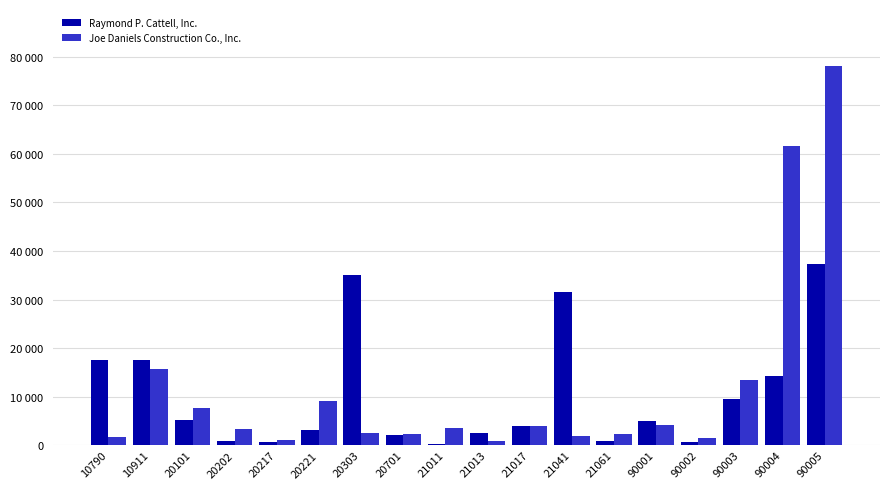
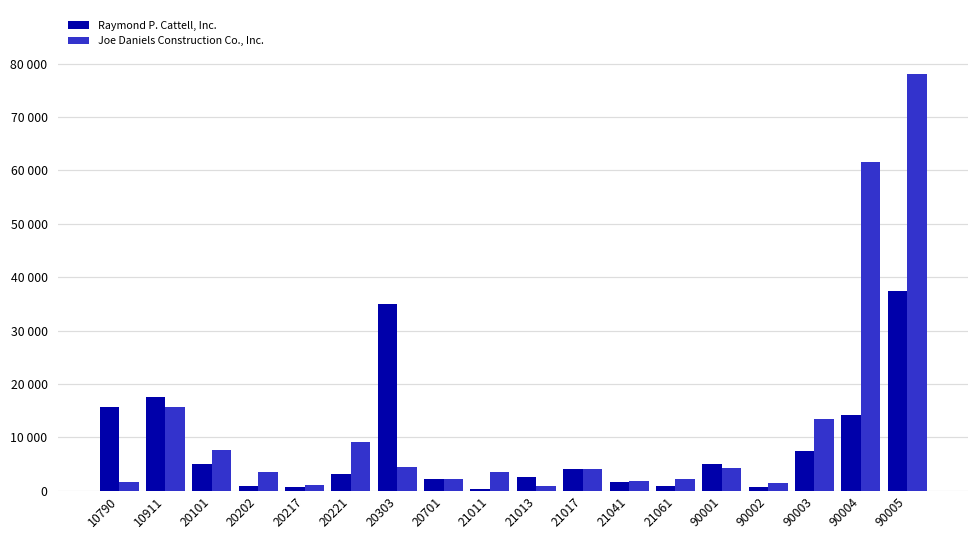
Raymond P. Cattell, Inc., 10790: 18000 -> 16000
Joe Daniels Construction Co., Inc., 20303: 2000 -> 4000
Raymond P. Cattell, Inc., 21041: 32000 -> 2000
Raymond P. Cattell, Inc., 90003: 10000 -> 7000
